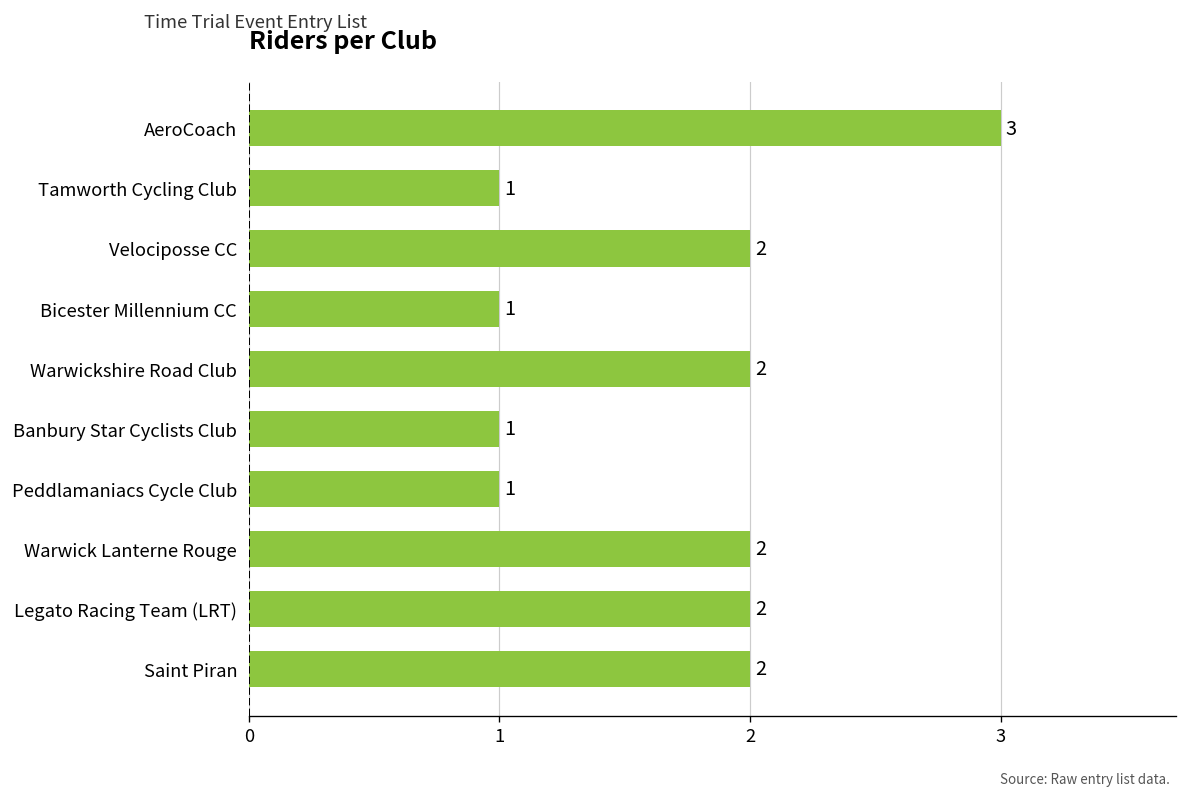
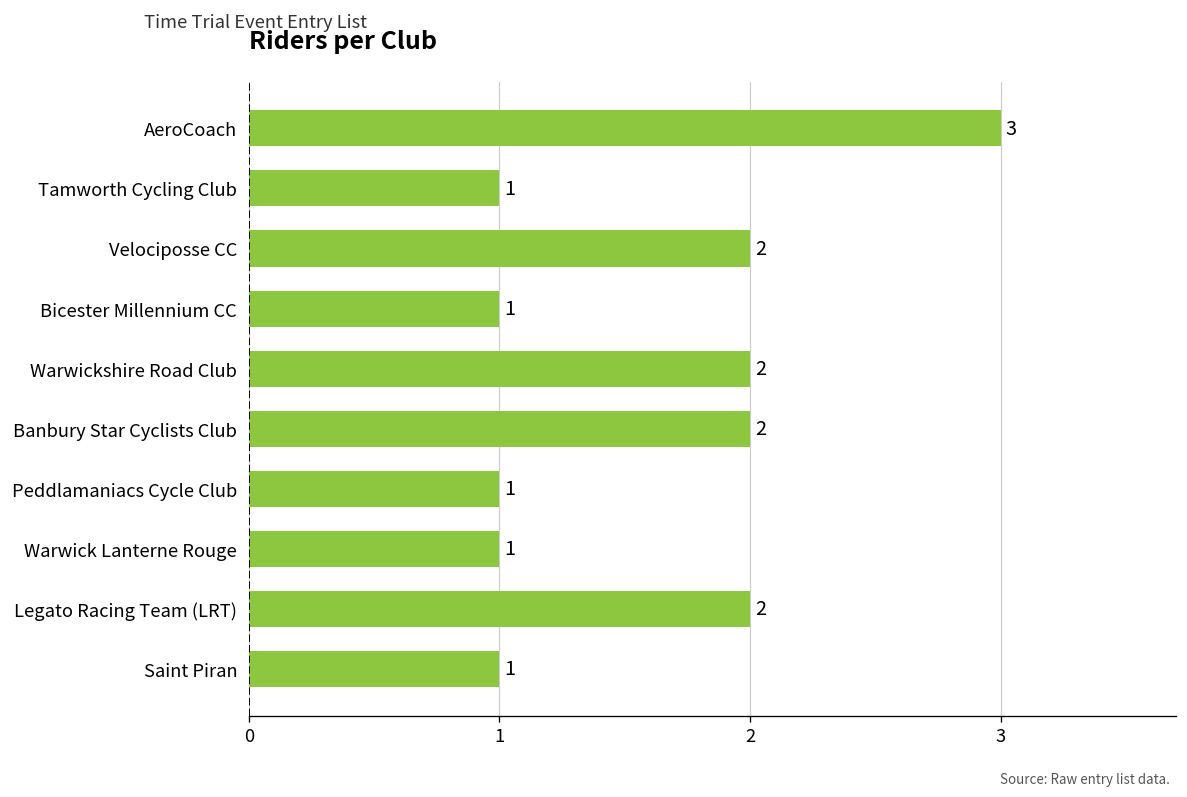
Banbury Star Cyclists Club: 1 -> 2
Warwick Lanterne Rouge: 2 -> 1
Saint Piran: 2 -> 1
